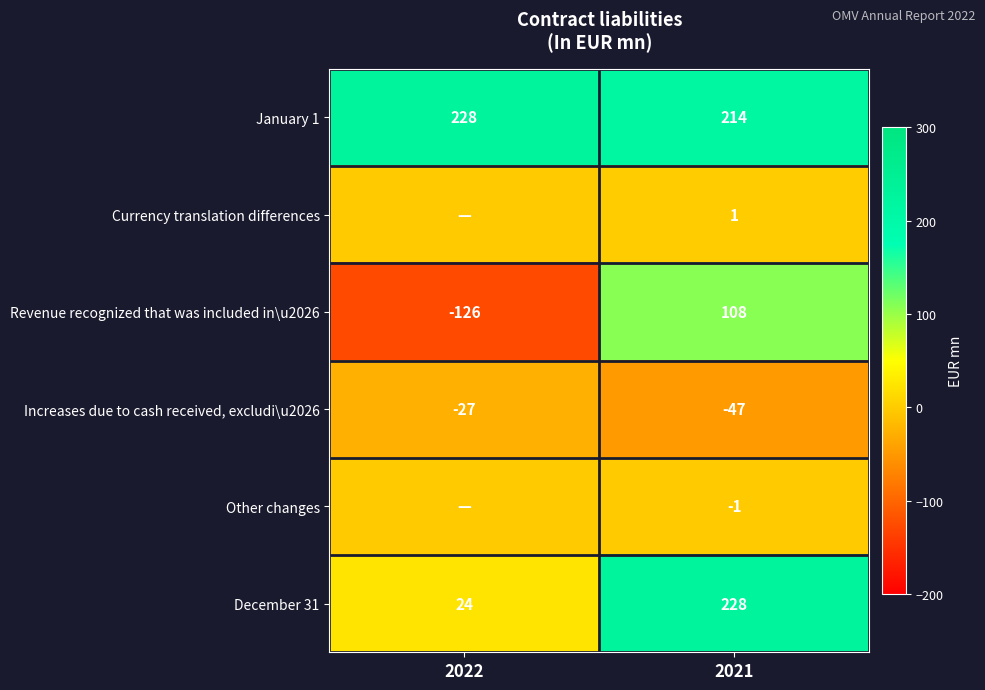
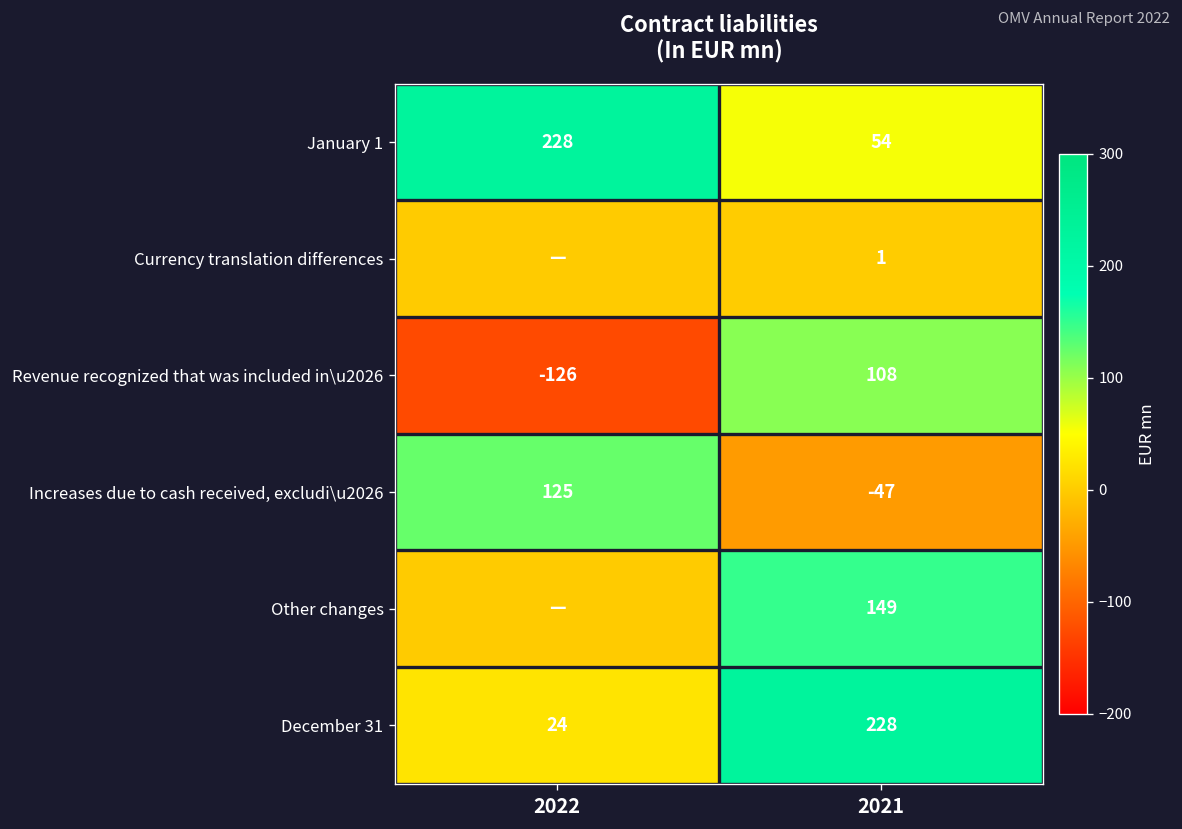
January 1, 2021: 214 -> 54
Increases due to cash received, excludi\u2026, 2022: -27 -> 125
Other changes, 2021: -1 -> 149
